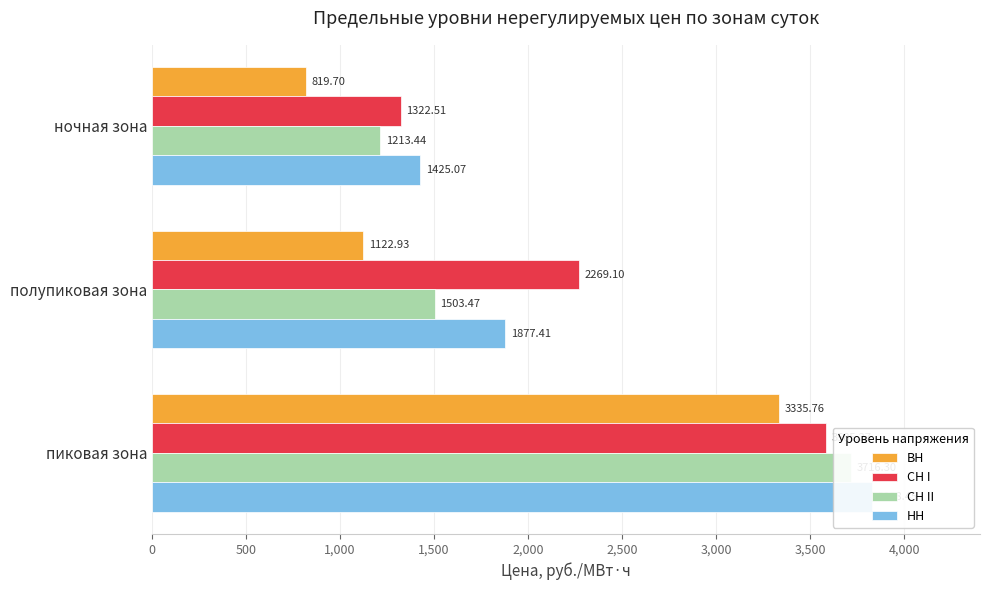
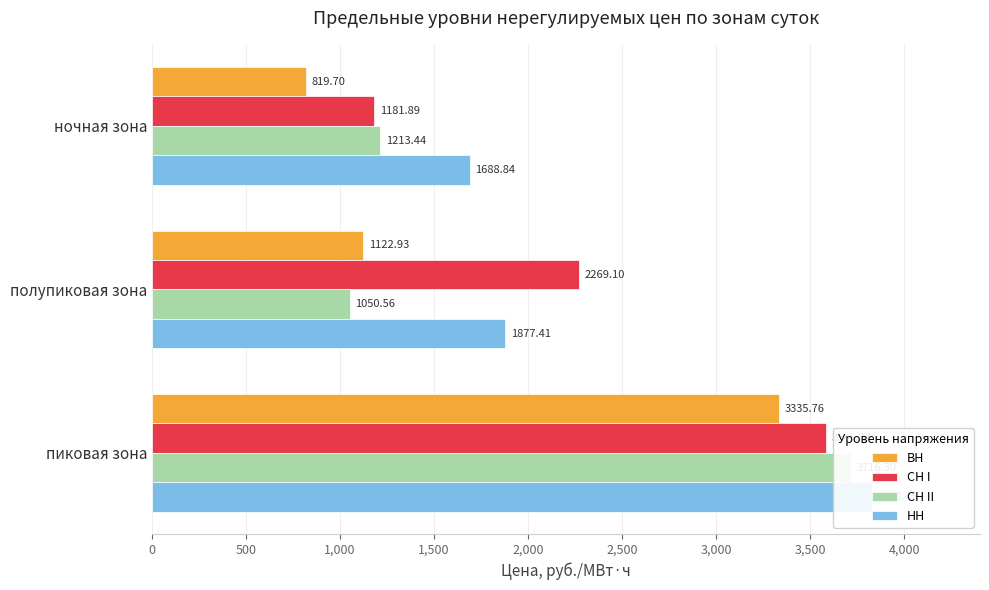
СН I, ночная зона: 1322.51 -> 1181.89
НН, ночная зона: 1425.07 -> 1688.84
СН II, полупиковая зона: 1503.47 -> 1050.56
